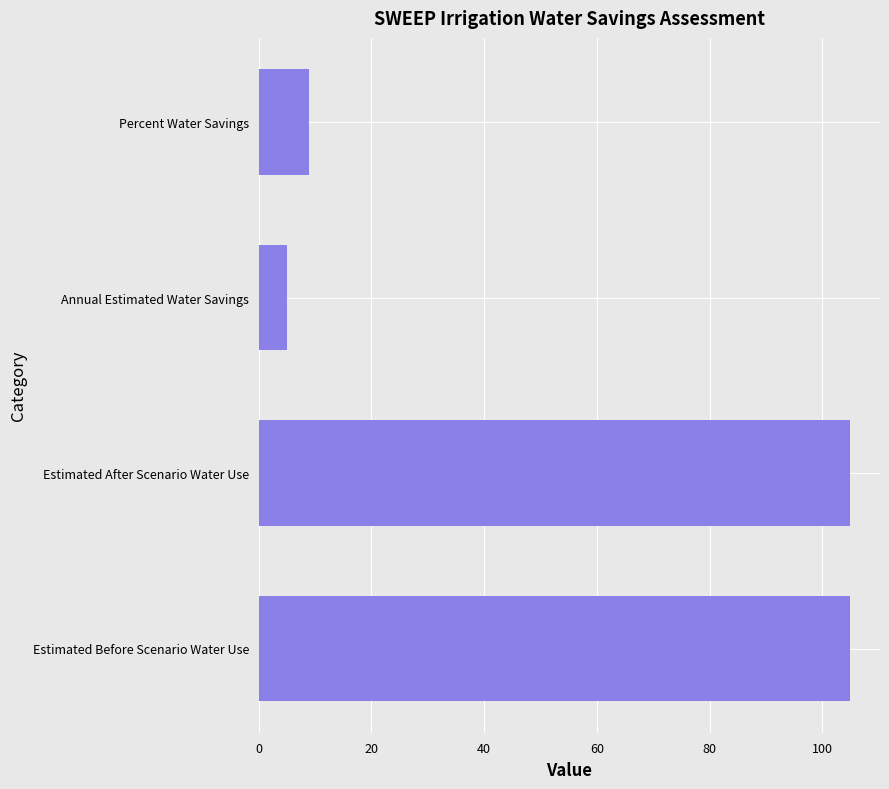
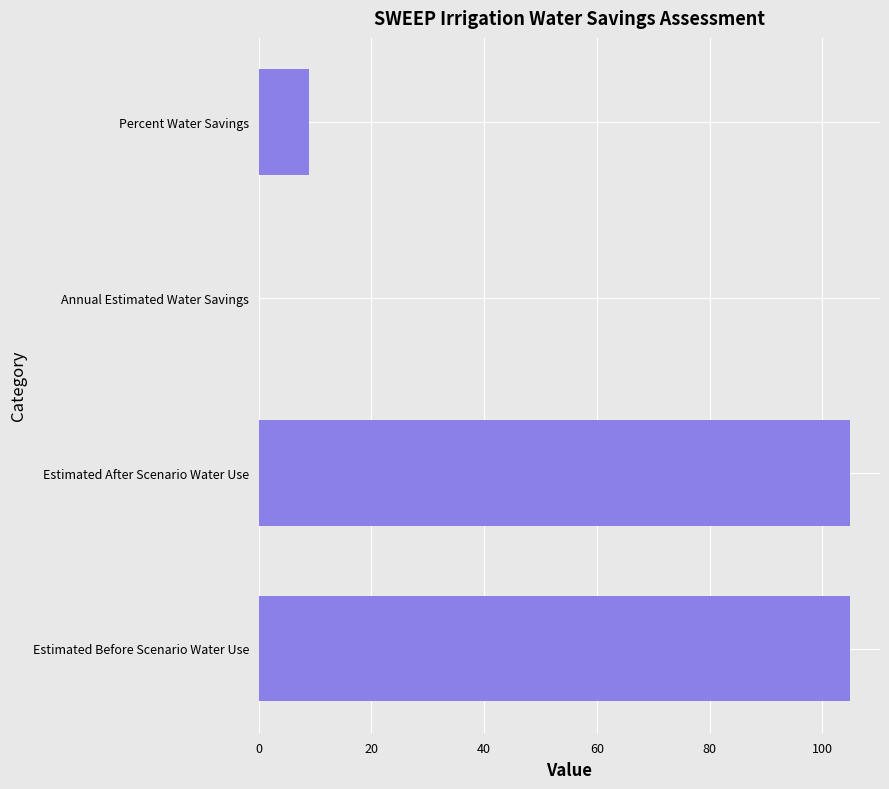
Annual Estimated Water Savings: 5 -> 0
